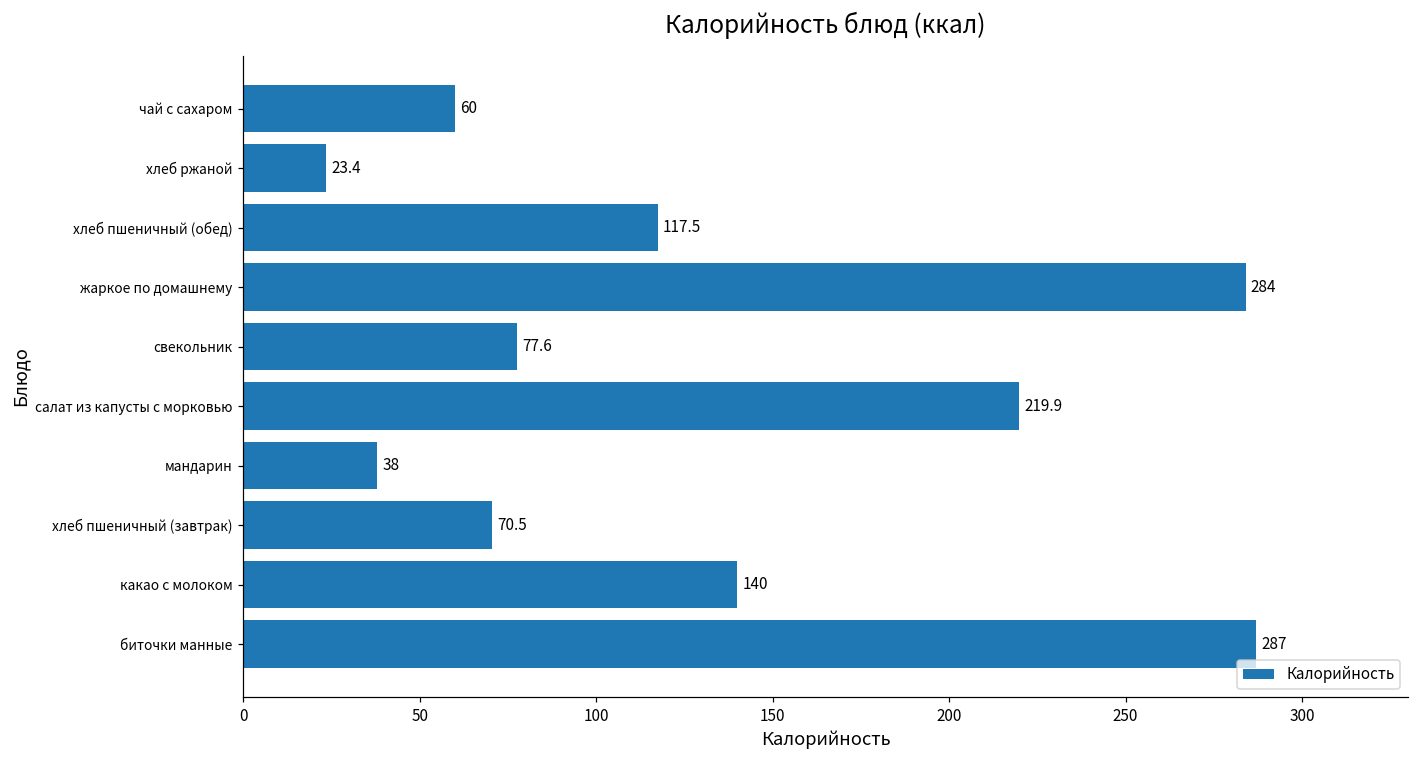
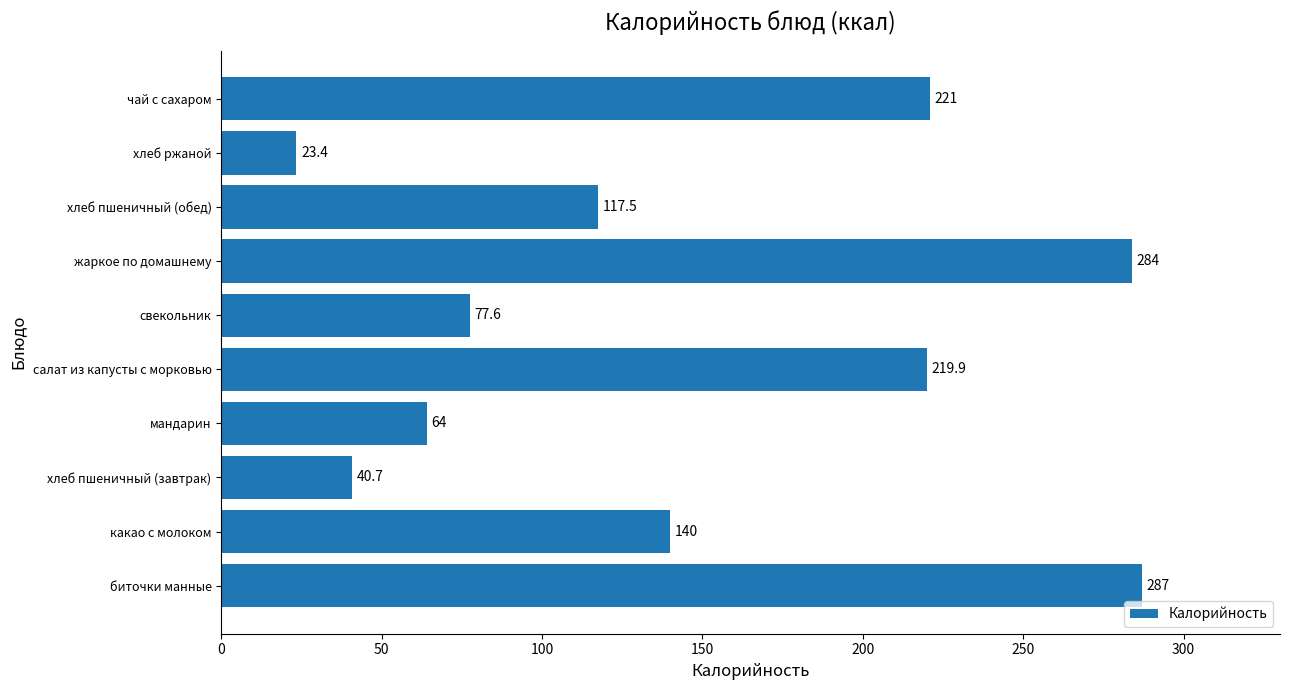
чай с сахаром: 60 -> 221
мандарин: 38 -> 64
хлеб пшеничный (завтрак): 70.5 -> 40.7
